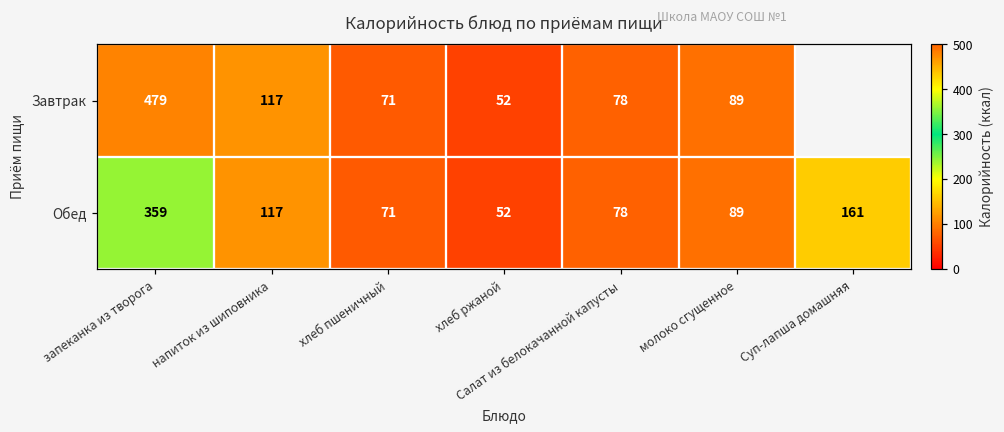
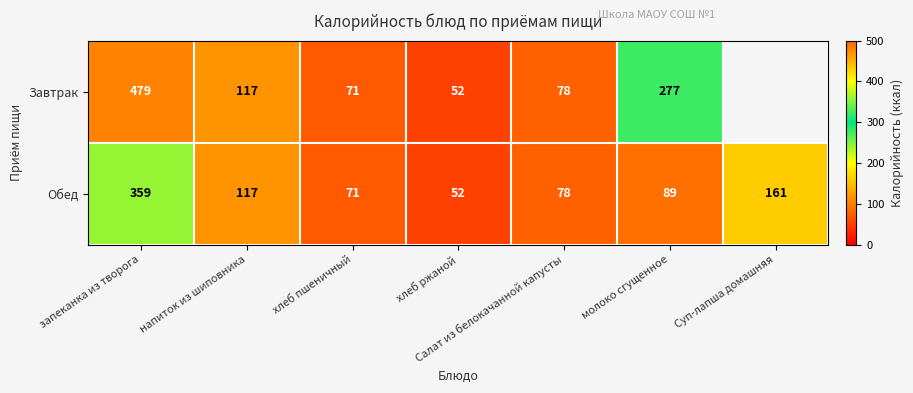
Завтрак, молоко сгущенное: 89 -> 277
